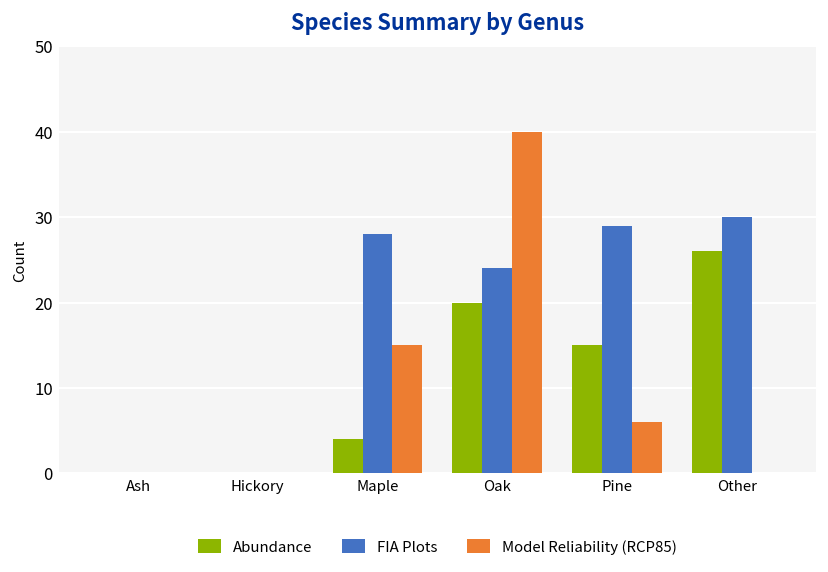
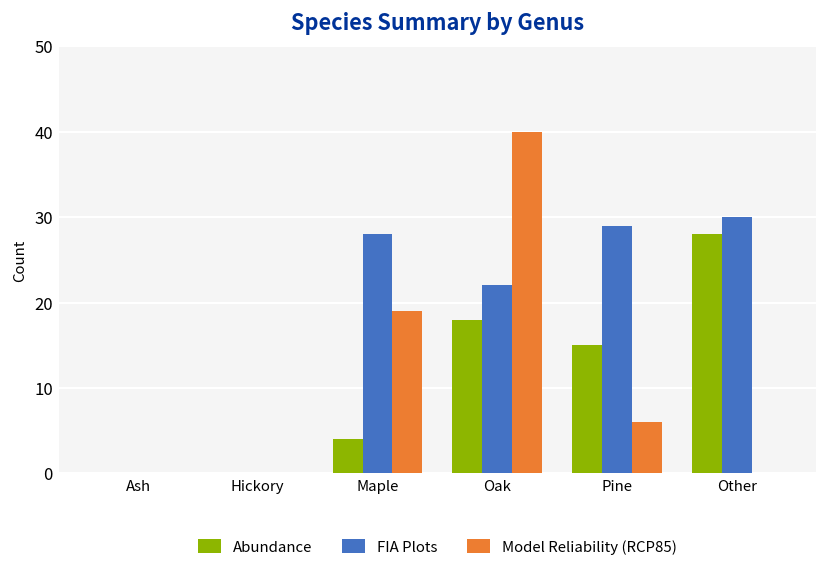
Model Reliability (RCP85), Maple: 15 -> 19
Abundance, Oak: 20 -> 18
FIA Plots, Oak: 24 -> 22
Abundance, Other: 26 -> 28
